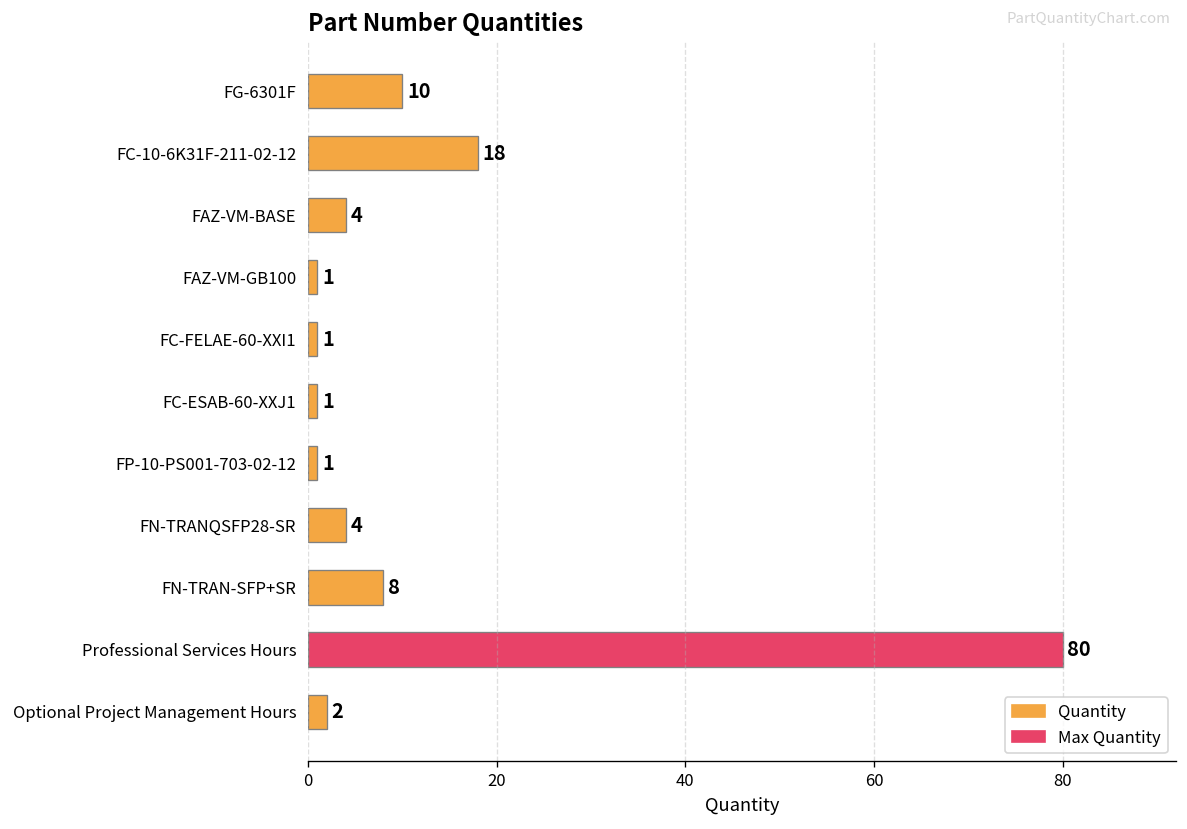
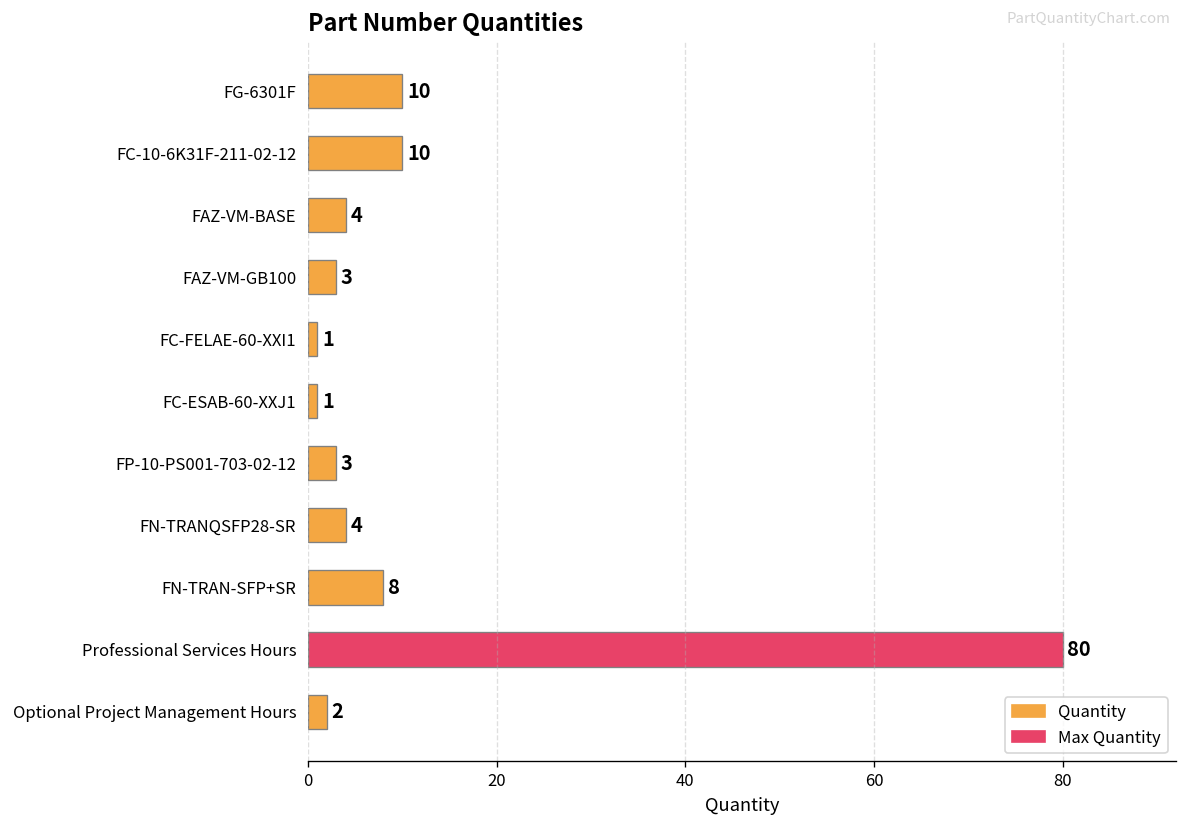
FC-10-6K31F-211-02-12: 18 -> 10
FAZ-VM-GB100: 1 -> 3
FP-10-PS001-703-02-12: 1 -> 3
